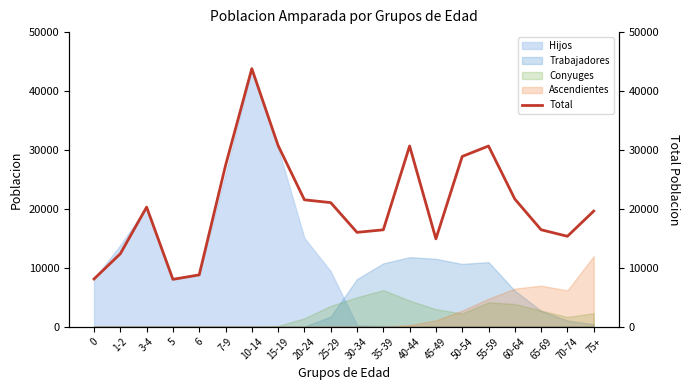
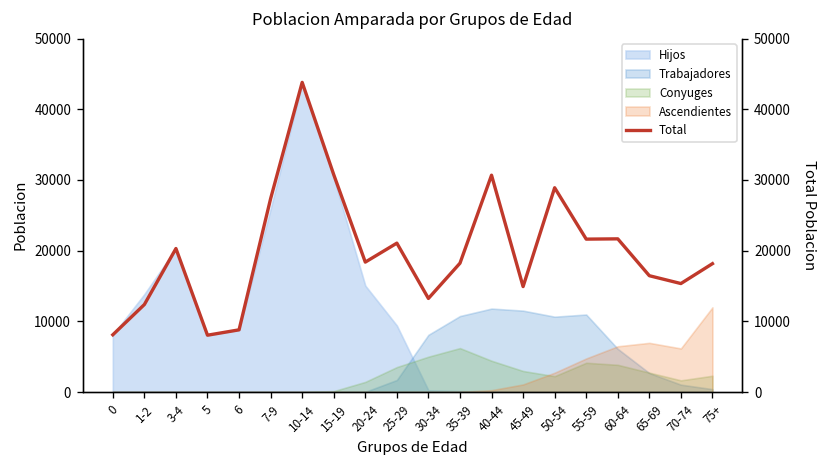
Total, 20-24: 22000 -> 18000
Total, 30-34: 16000 -> 13000
Total, 35-39: 16000 -> 18000
Total, 55-59: 31000 -> 22000
Total, 75+: 20000 -> 18000
